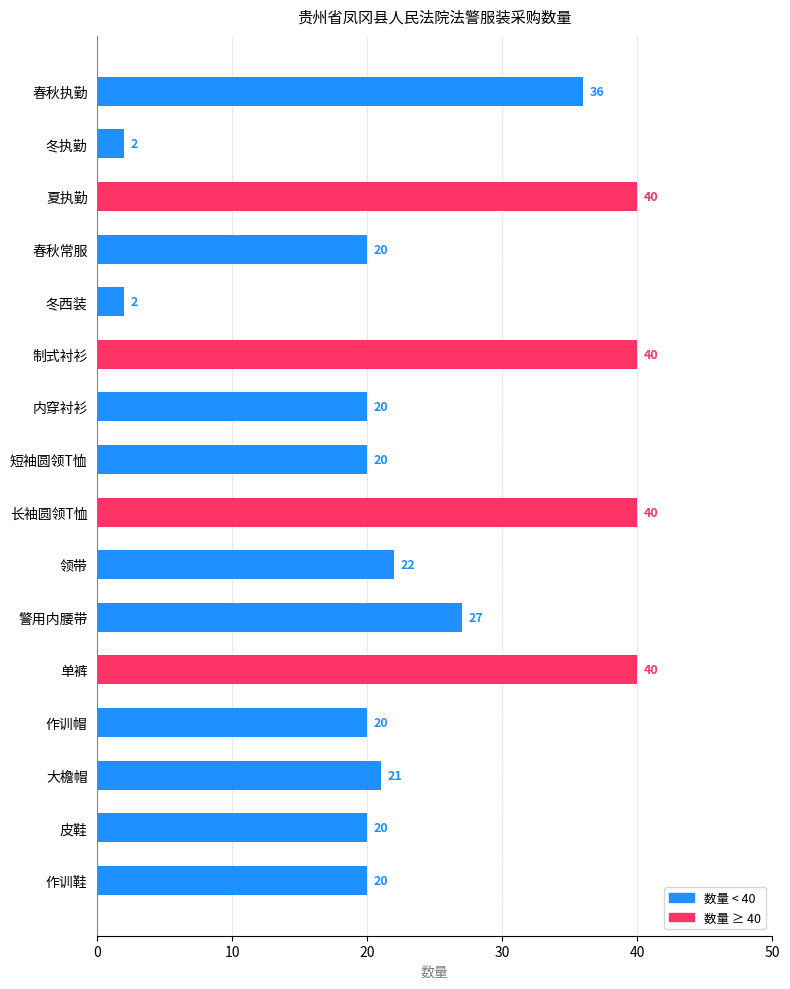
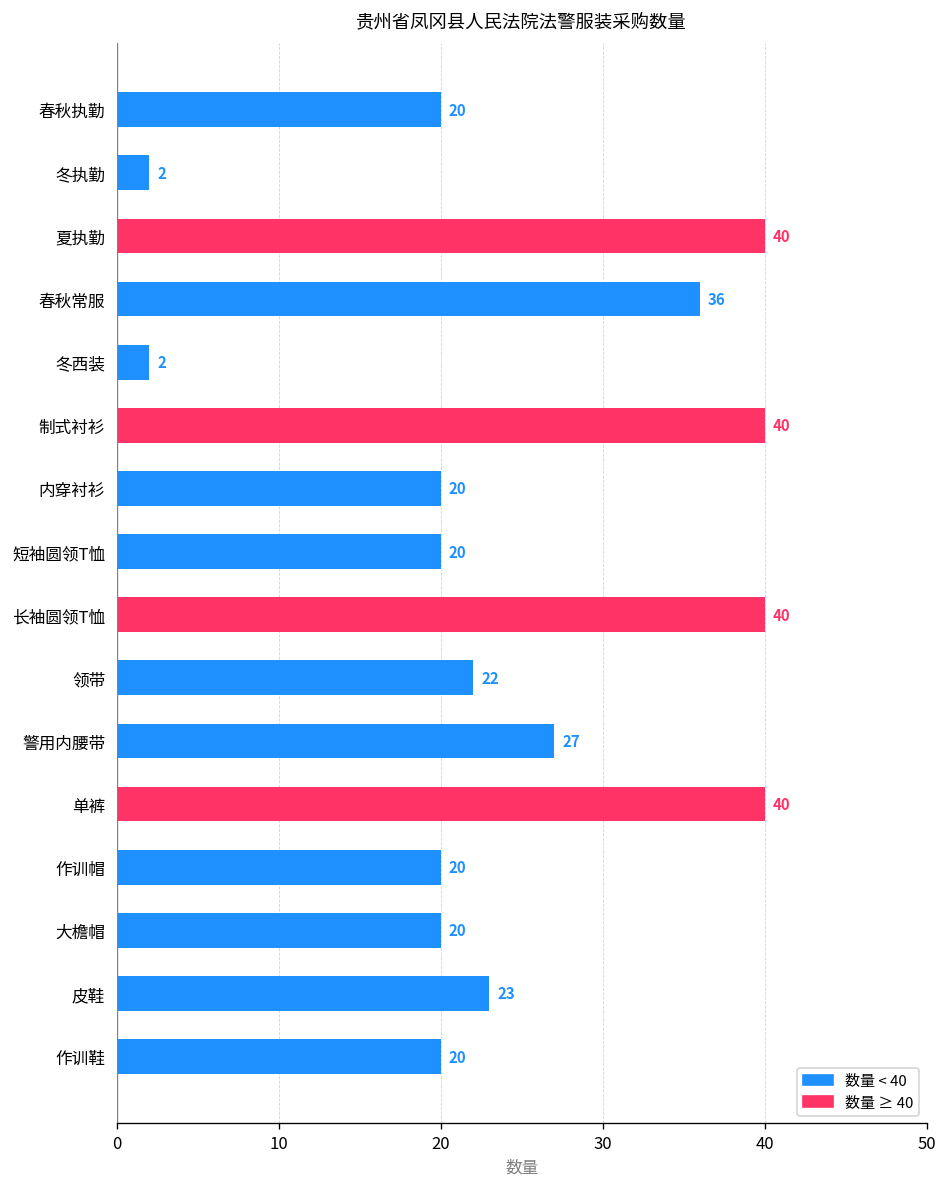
春秋执勤: 36 -> 20
春秋常服: 20 -> 36
大檐帽: 21 -> 20
皮鞋: 20 -> 23
